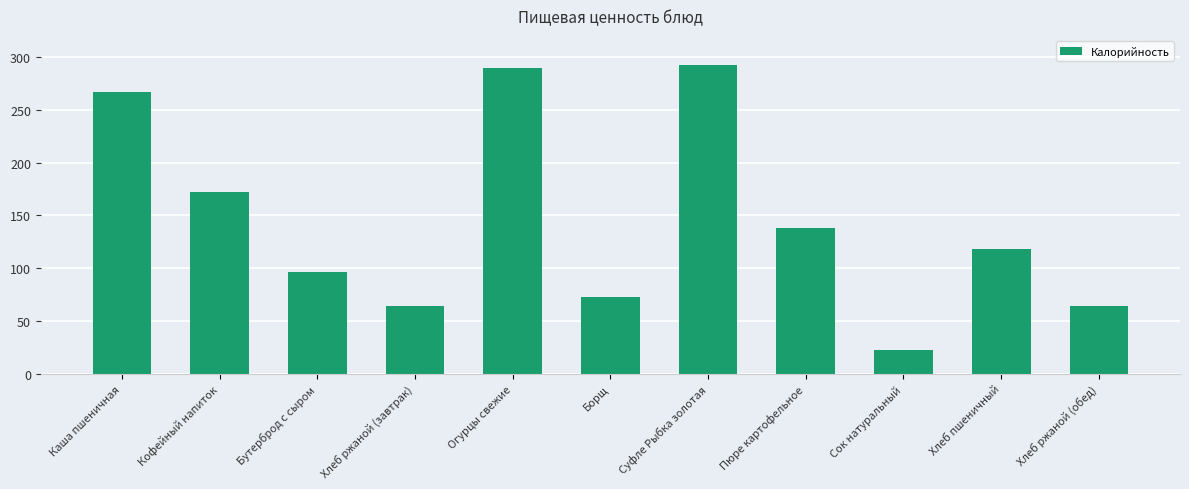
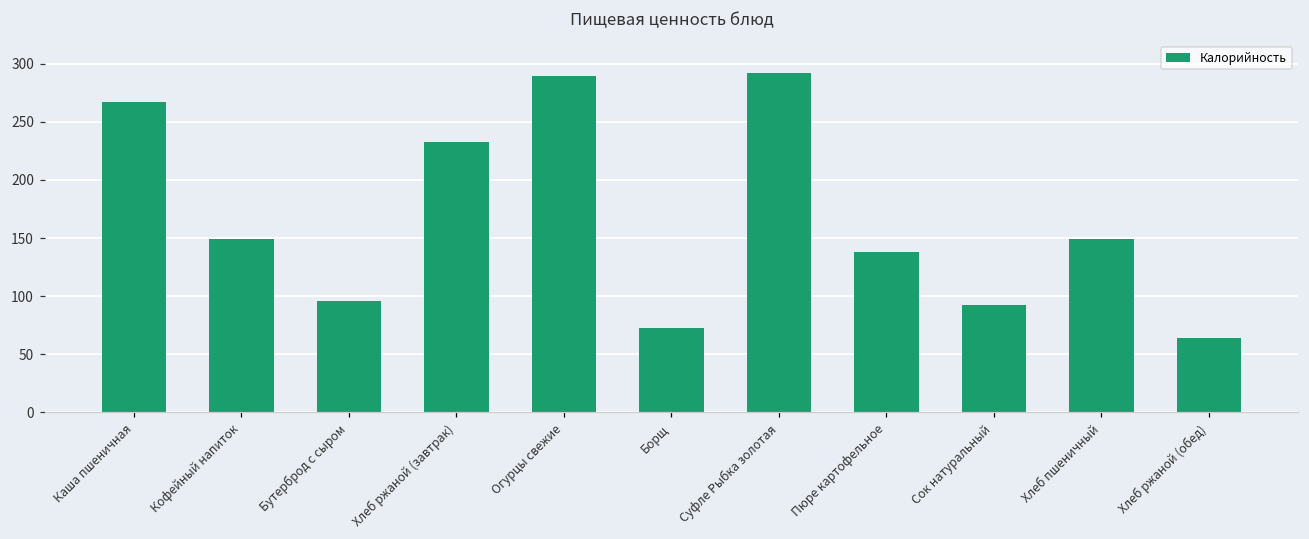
Кофейный напиток: 172 -> 149
Хлеб ржаной (завтрак): 64 -> 233
Сок натуральный: 23 -> 92
Хлеб пшеничный: 118 -> 149
